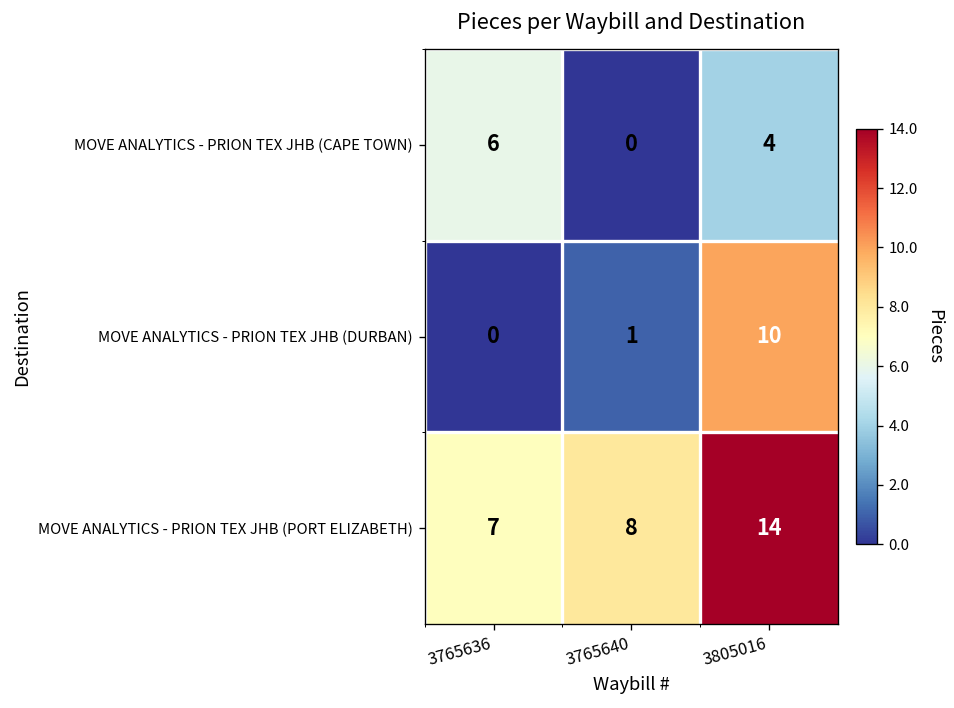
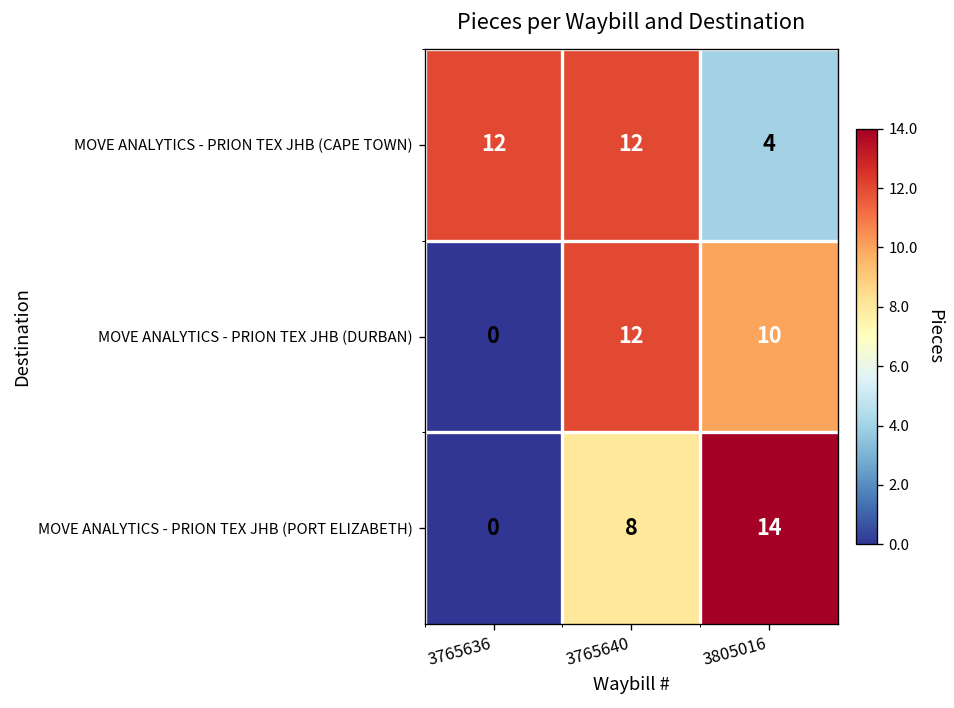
MOVE ANALYTICS - PRION TEX JHB (CAPE TOWN), 3765636: 6 -> 12
MOVE ANALYTICS - PRION TEX JHB (CAPE TOWN), 3765640: 0 -> 12
MOVE ANALYTICS - PRION TEX JHB (DURBAN), 3765640: 1 -> 12
MOVE ANALYTICS - PRION TEX JHB (PORT ELIZABETH), 3765636: 7 -> 0
